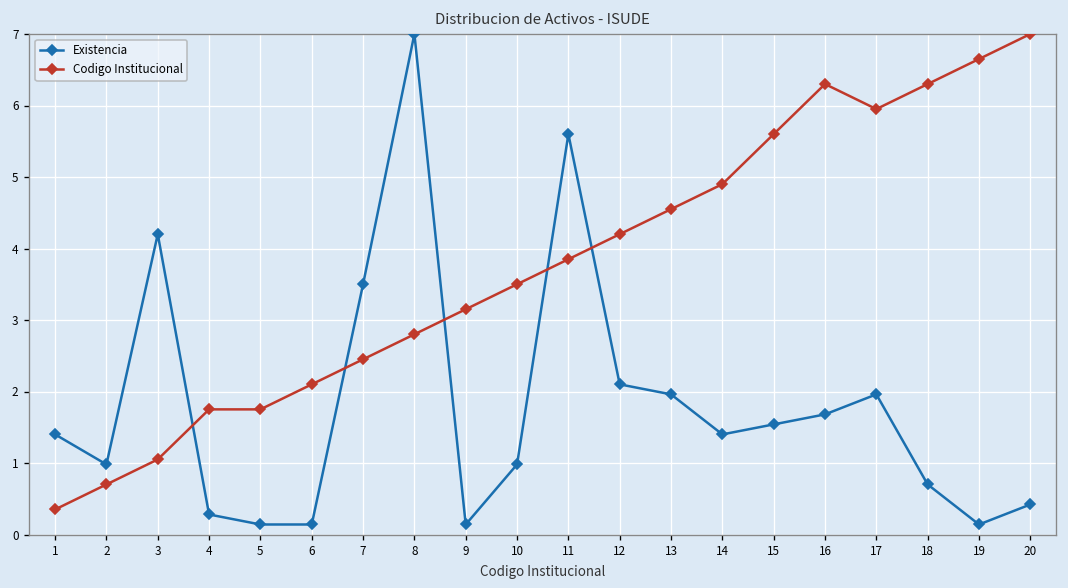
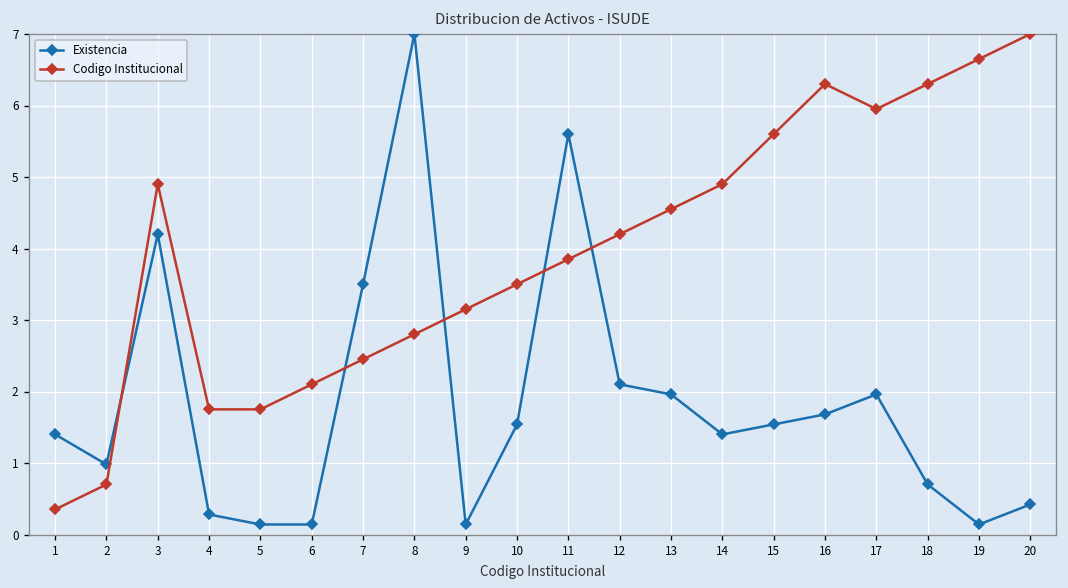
Codigo Institucional, 3: 1.1 -> 4.9
Existencia, 10: 1.0 -> 1.5
